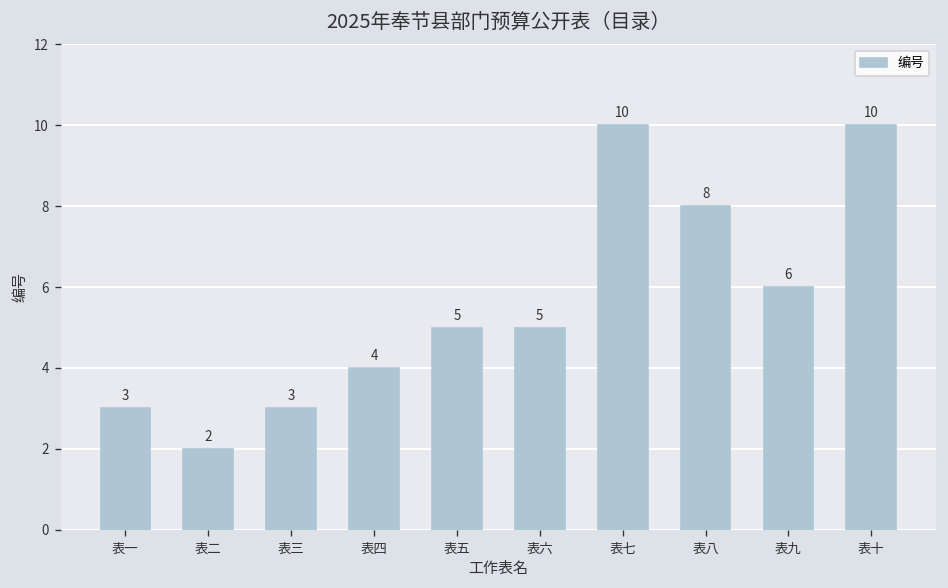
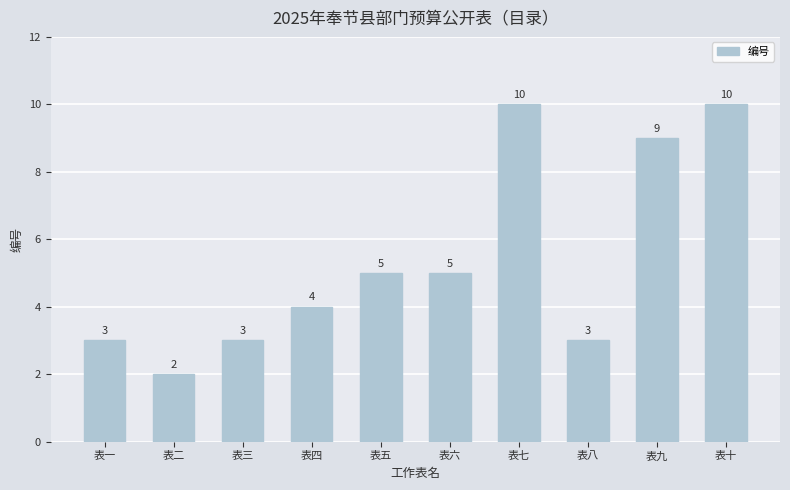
表八: 8 -> 3
表九: 6 -> 9
